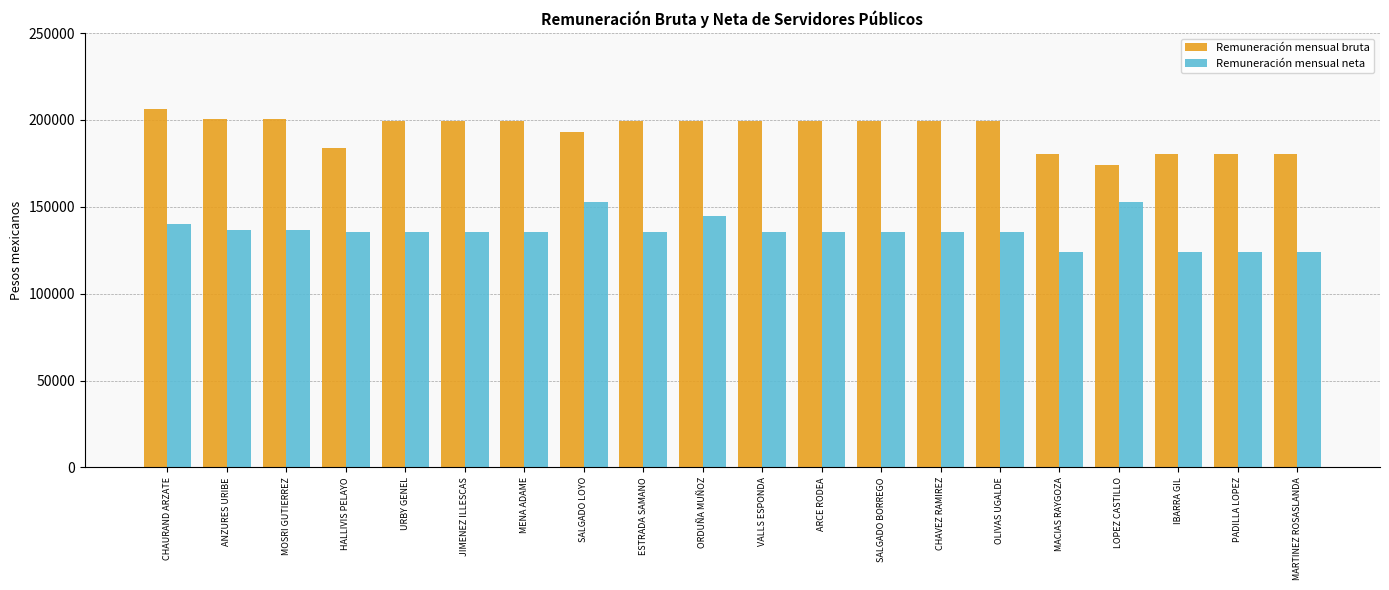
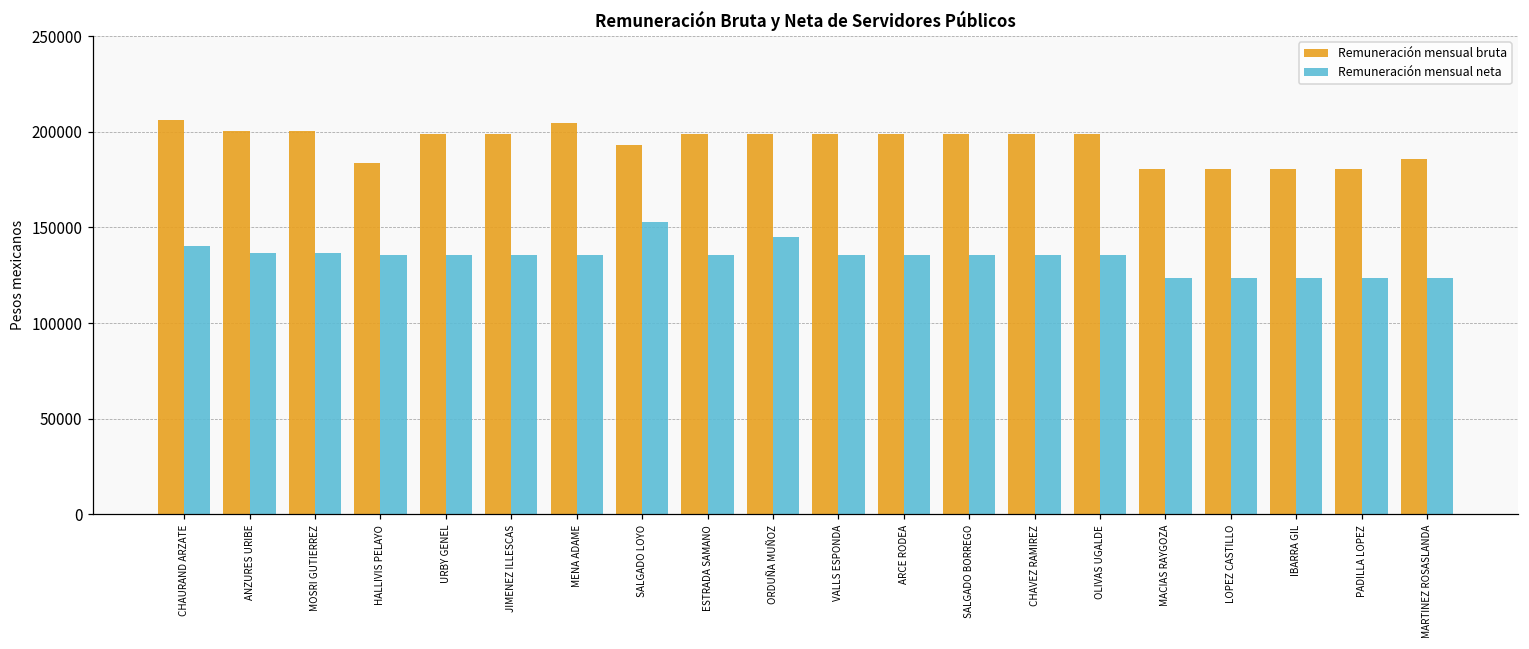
Remuneración mensual bruta, MENA ADAME: 199000 -> 204000
Remuneración mensual bruta, LOPEZ CASTILLO: 174000 -> 180000
Remuneración mensual neta, LOPEZ CASTILLO: 153000 -> 124000
Remuneración mensual bruta, MARTINEZ ROSASLANDA: 180000 -> 186000
